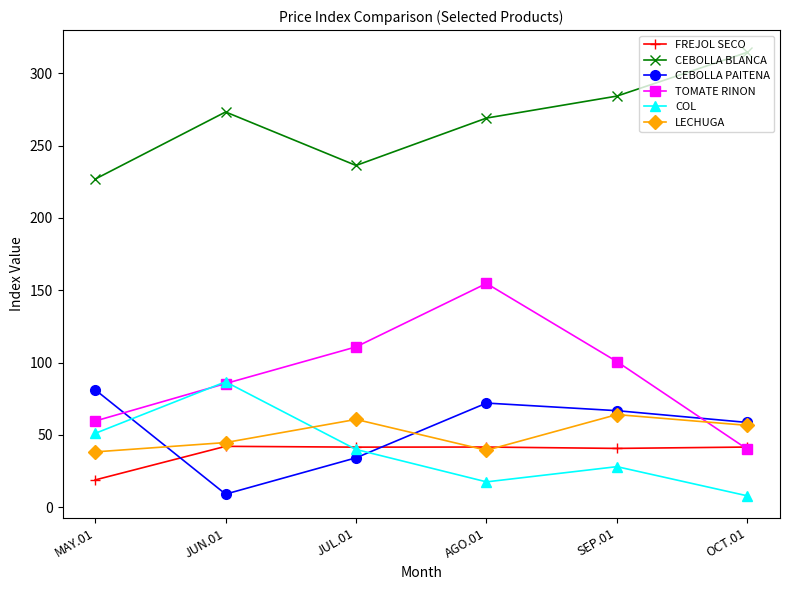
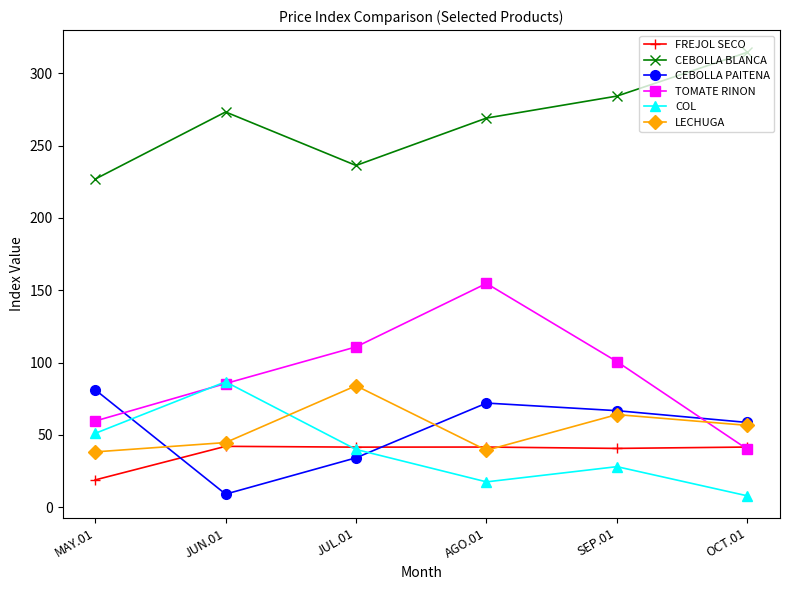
LECHUGA, JUL.01: 61 -> 84
